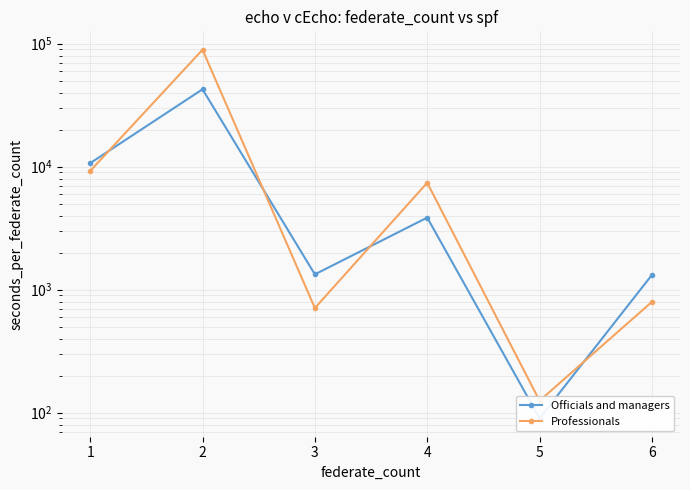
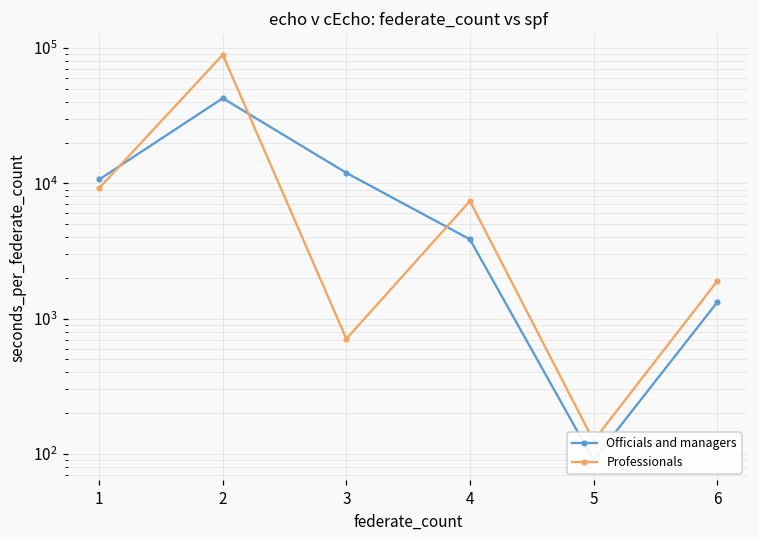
Officials and managers, 3: 1300 -> 12000
Professionals, 6: 800 -> 1900
